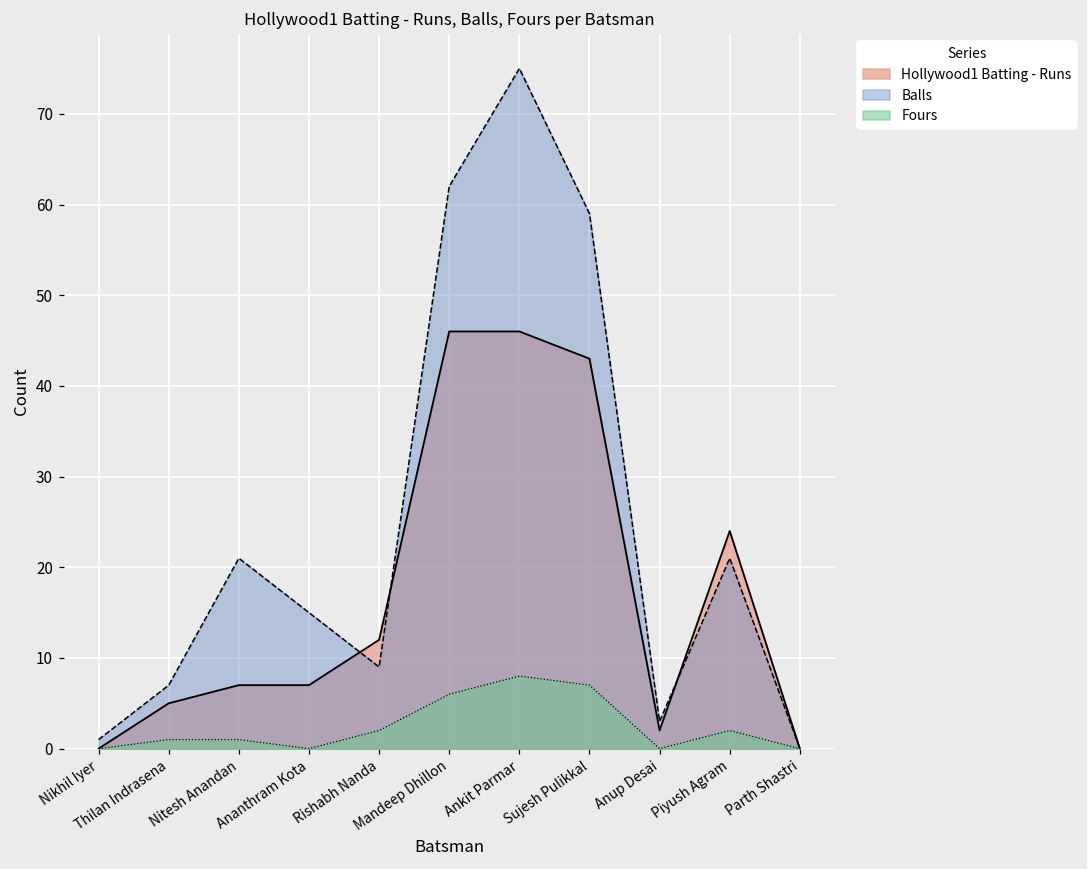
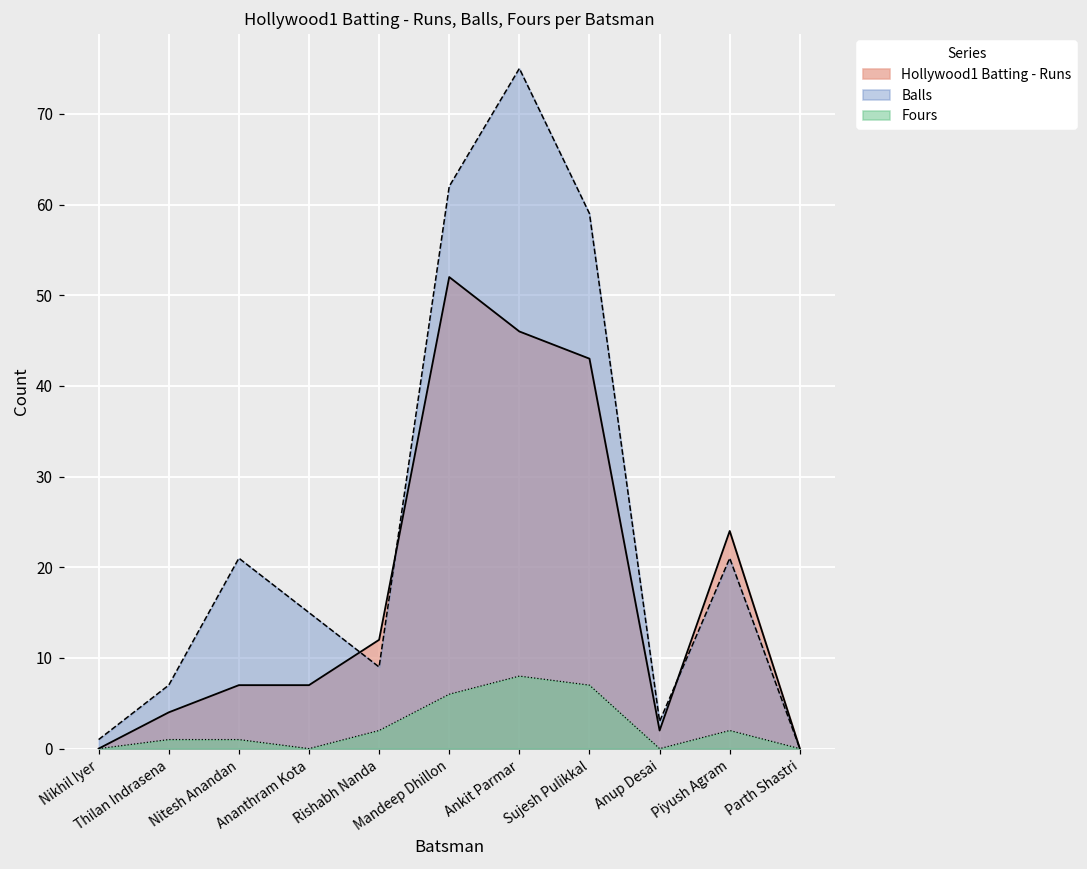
Hollywood1 Batting - Runs, Thilan Indrasena: 5 -> 4
Hollywood1 Batting - Runs, Mandeep Dhillon: 46 -> 52
